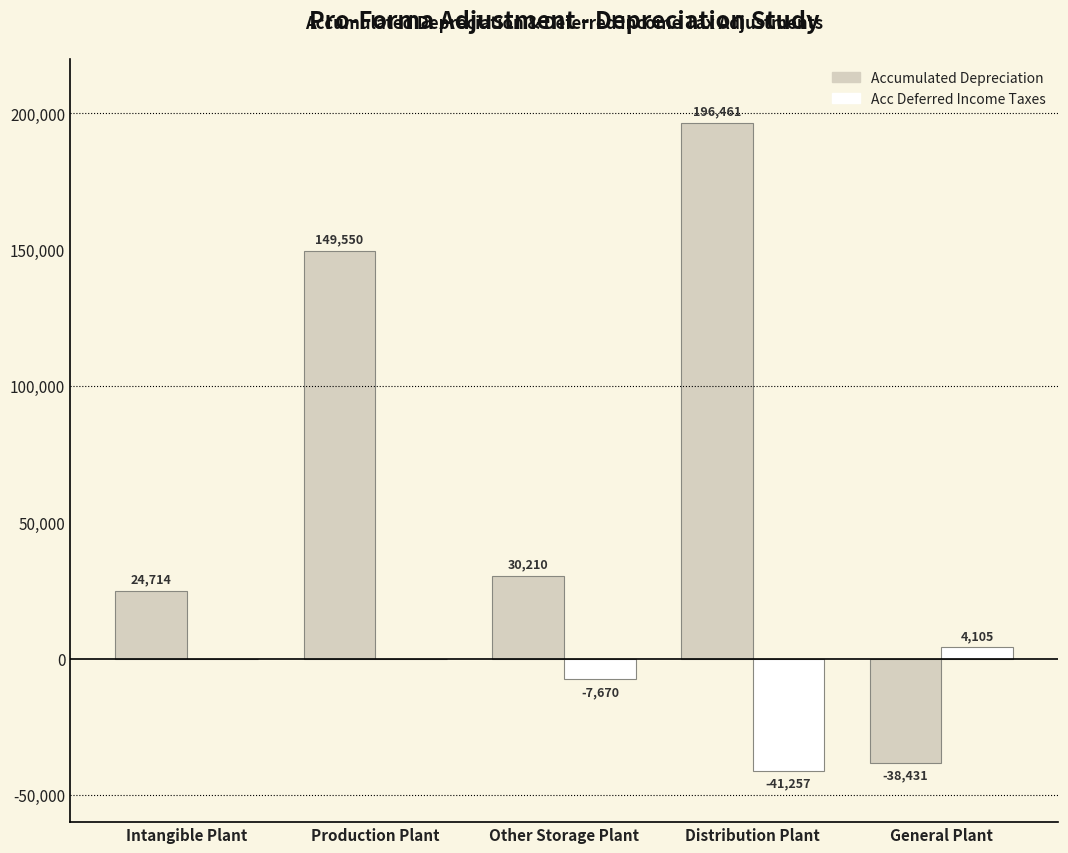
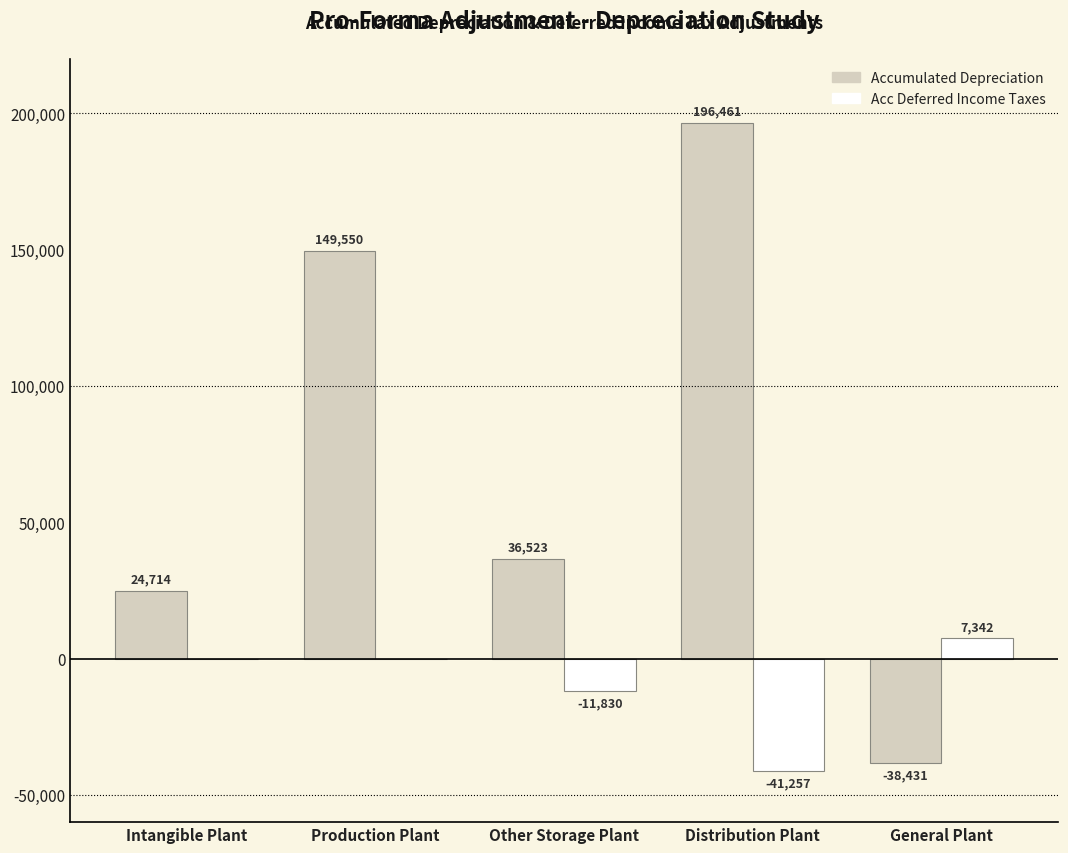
Accumulated Depreciation, Other Storage Plant: 30,210 -> 36,523
Acc Deferred Income Taxes, Other Storage Plant: -7,670 -> -11,830
Acc Deferred Income Taxes, General Plant: 4,105 -> 7,342
